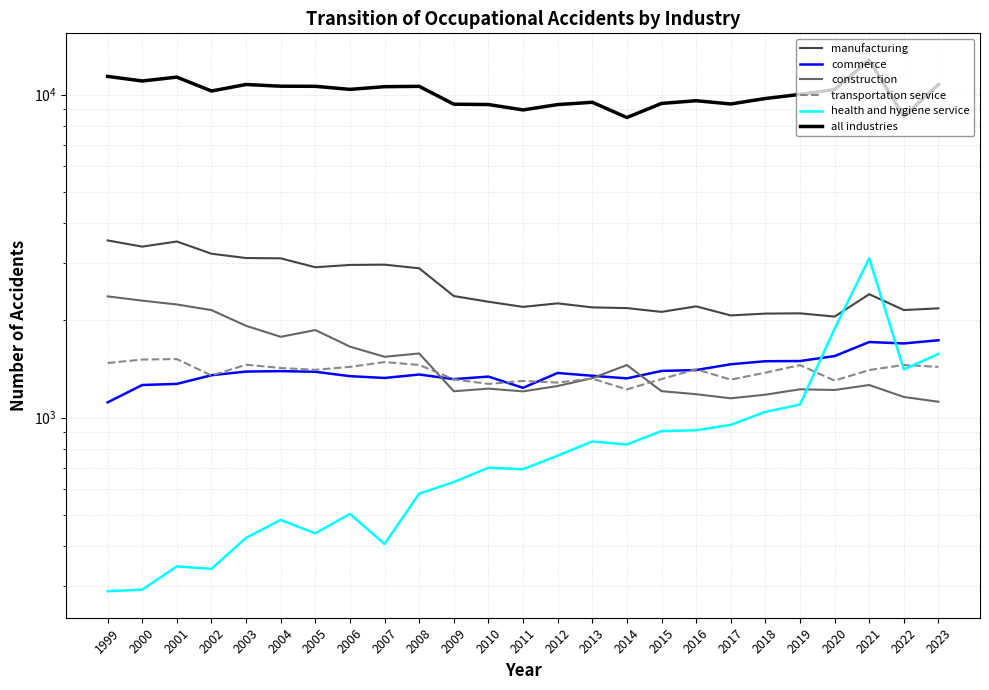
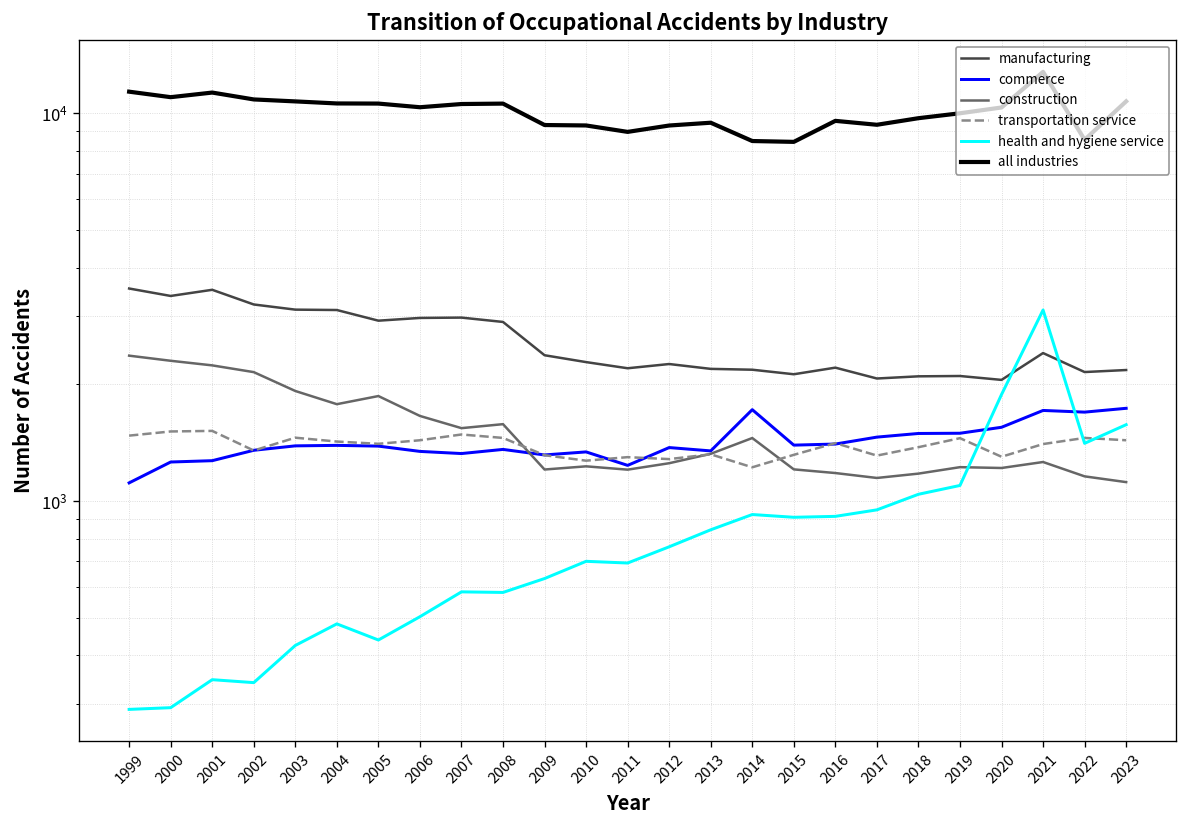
all industries, 2002: 10300 -> 10900
health and hygiene service, 2007: 410 -> 580
commerce, 2014: 1320 -> 1700
health and hygiene service, 2014: 830 -> 920
all industries, 2015: 9400 -> 8400
